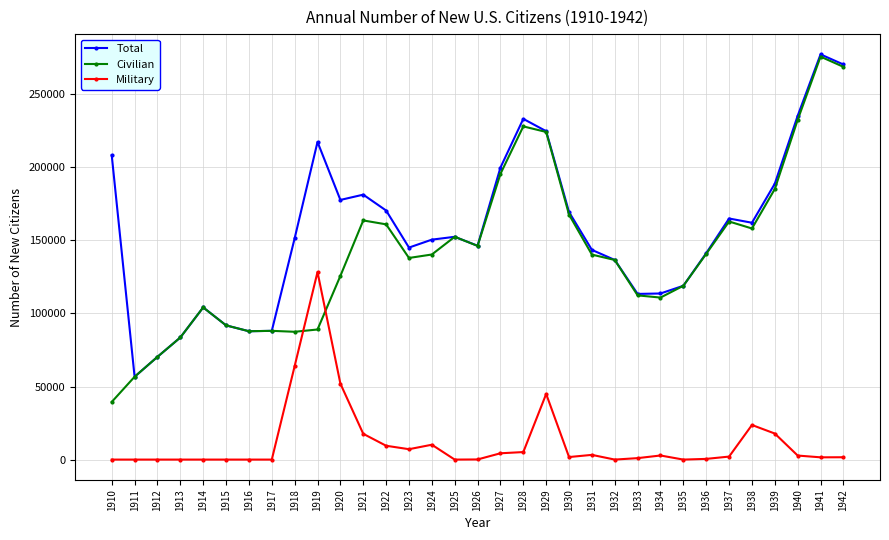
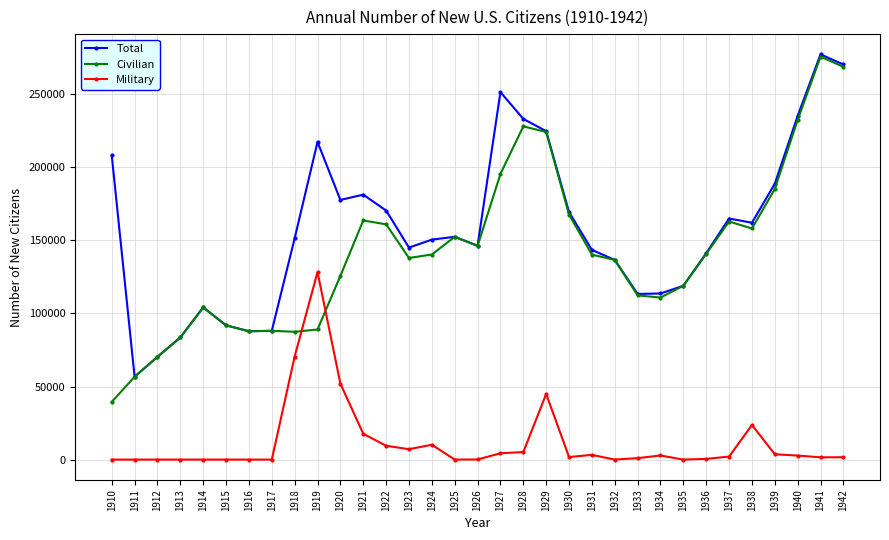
Military, 1918: 64000 -> 71000
Total, 1927: 200000 -> 251000
Military, 1939: 18000 -> 4000
